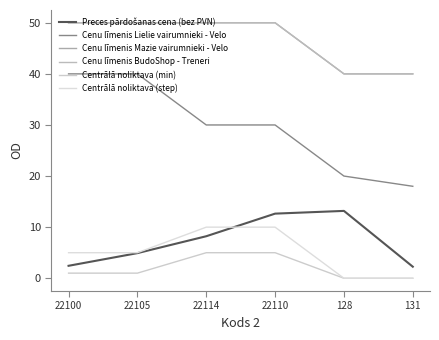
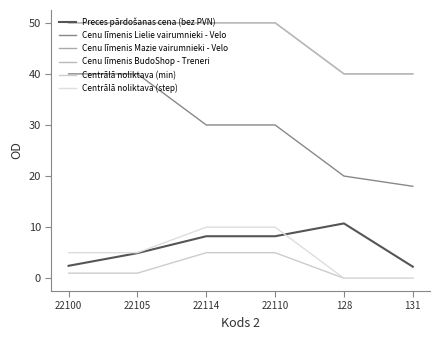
Preces pārdošanas cena (bez PVN), 22110: 13 -> 8
Preces pārdošanas cena (bez PVN), 128: 13 -> 11
